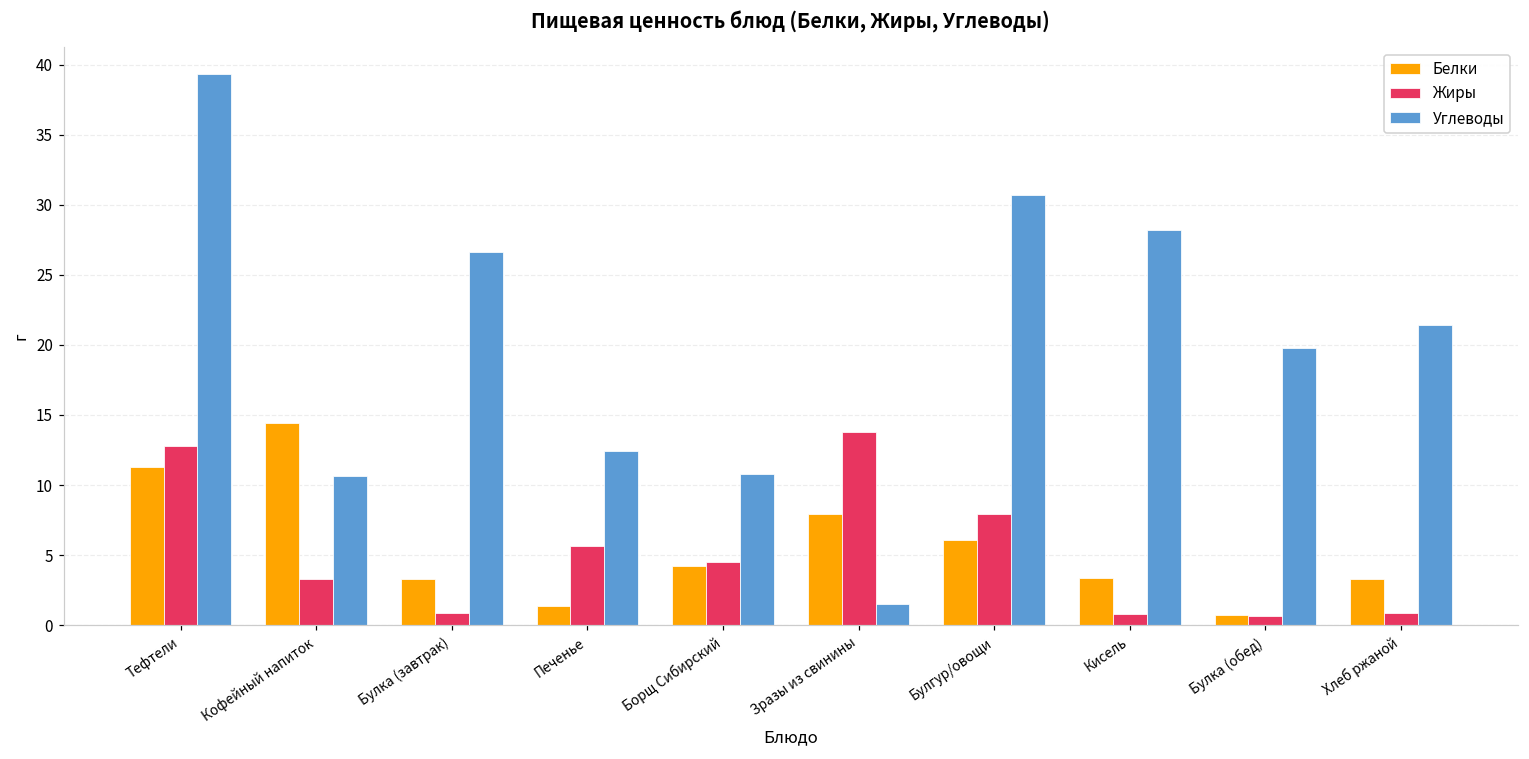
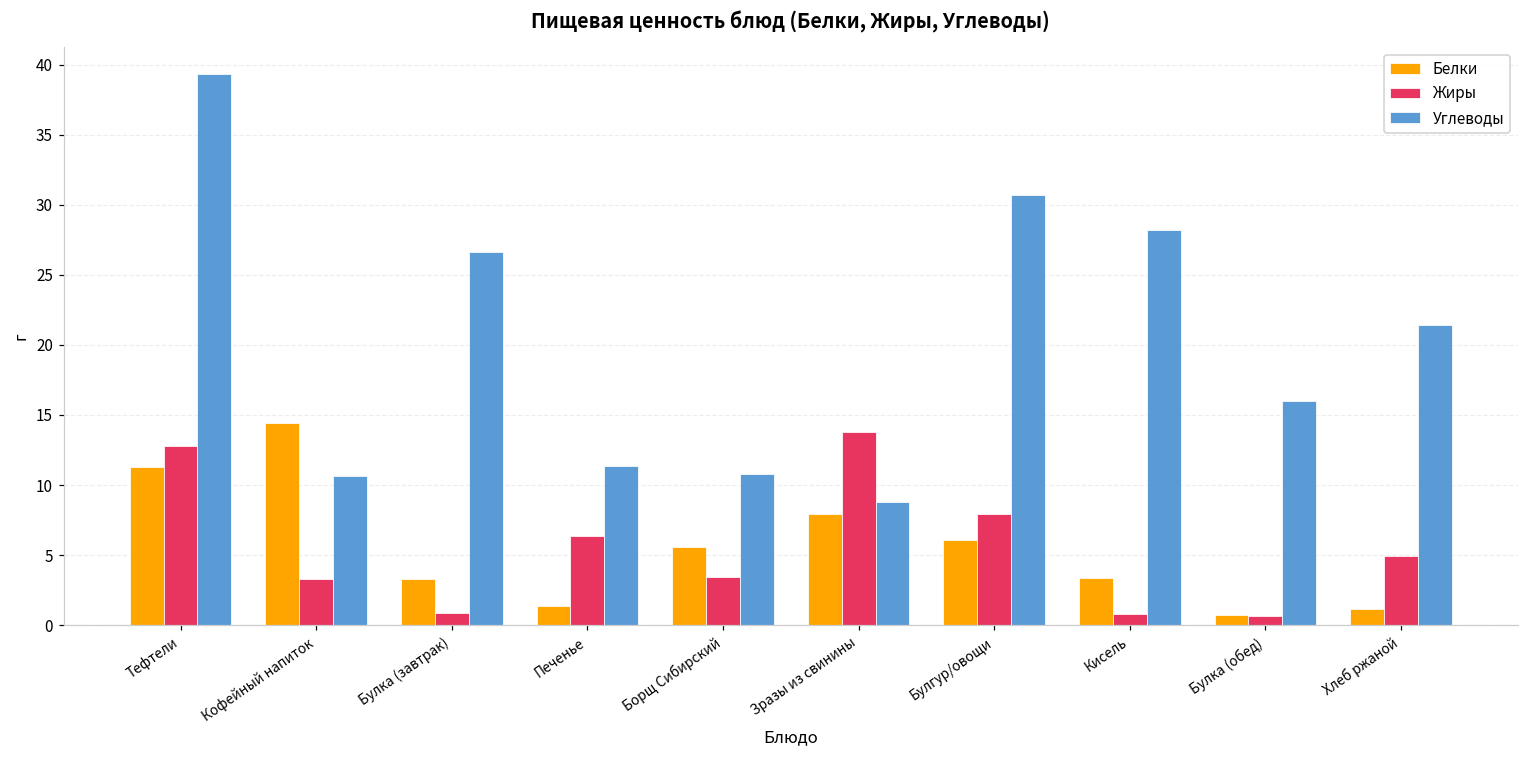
Жиры, Печенье: 5.7 -> 6.3
Углеводы, Печенье: 12.4 -> 11.4
Белки, Борщ Сибирский: 4.2 -> 5.6
Жиры, Борщ Сибирский: 4.5 -> 3.4
Углеводы, Зразы из свинины: 1.5 -> 8.8
Углеводы, Булка (обед): 19.8 -> 16.0
Белки, Хлеб ржаной: 3.3 -> 1.1
Жиры, Хлеб ржаной: 0.9 -> 5.0
